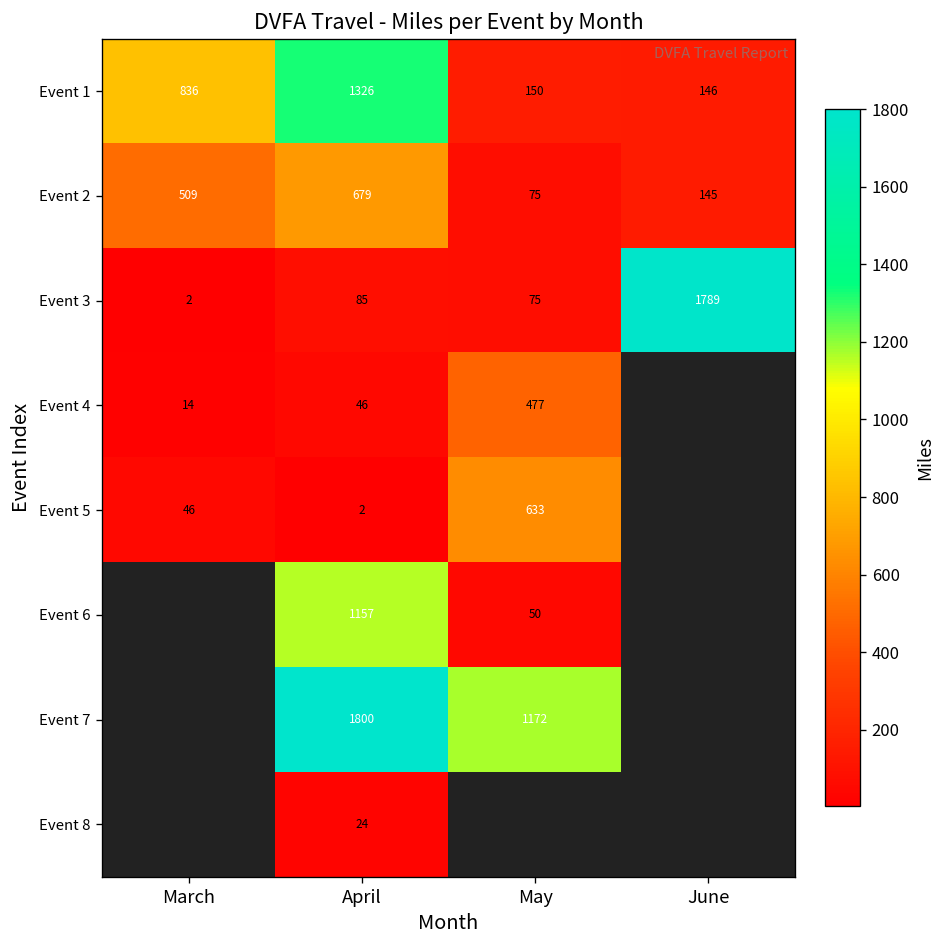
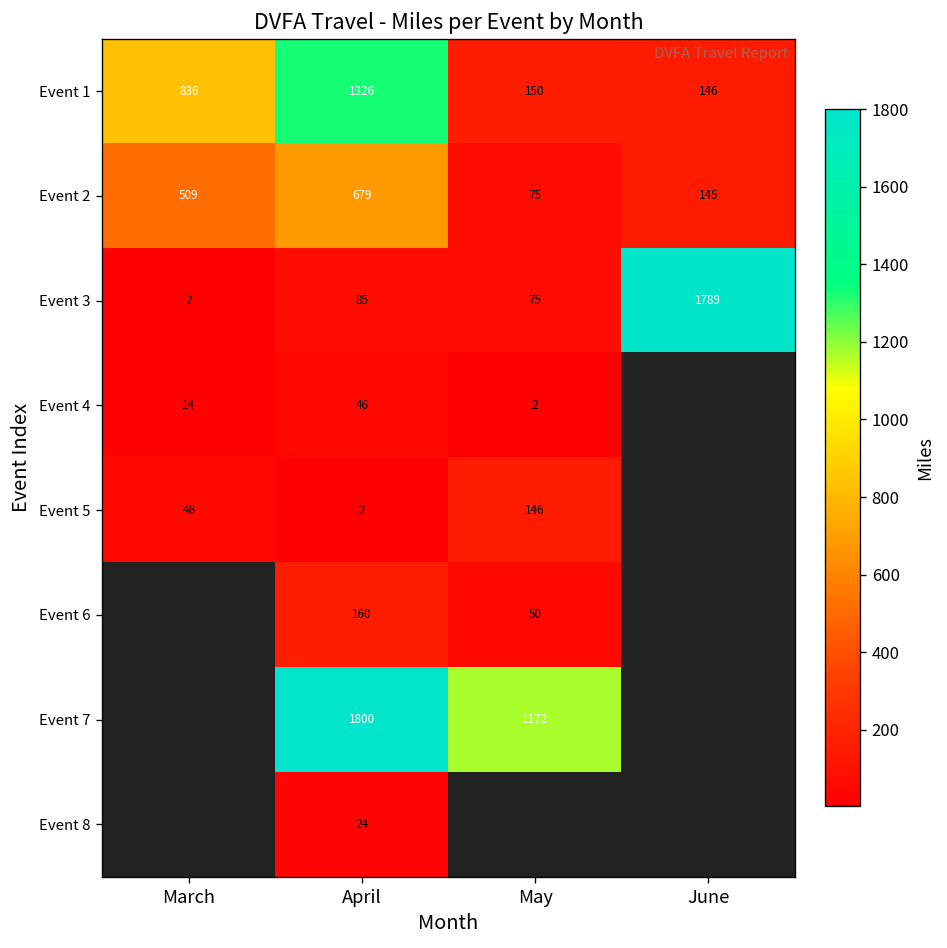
Event 4, May: 477 -> 2
Event 5, May: 633 -> 146
Event 6, April: 1157 -> 160
